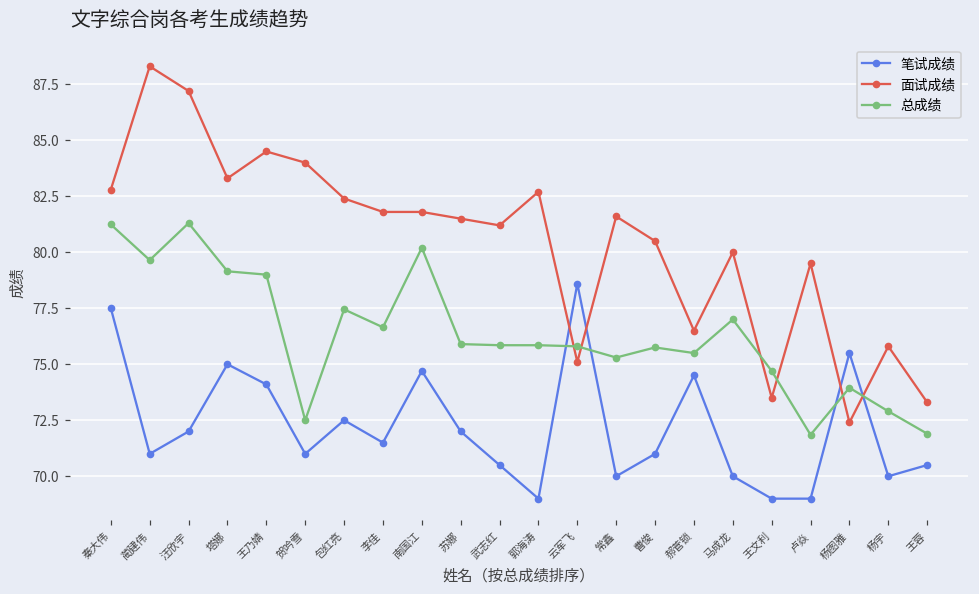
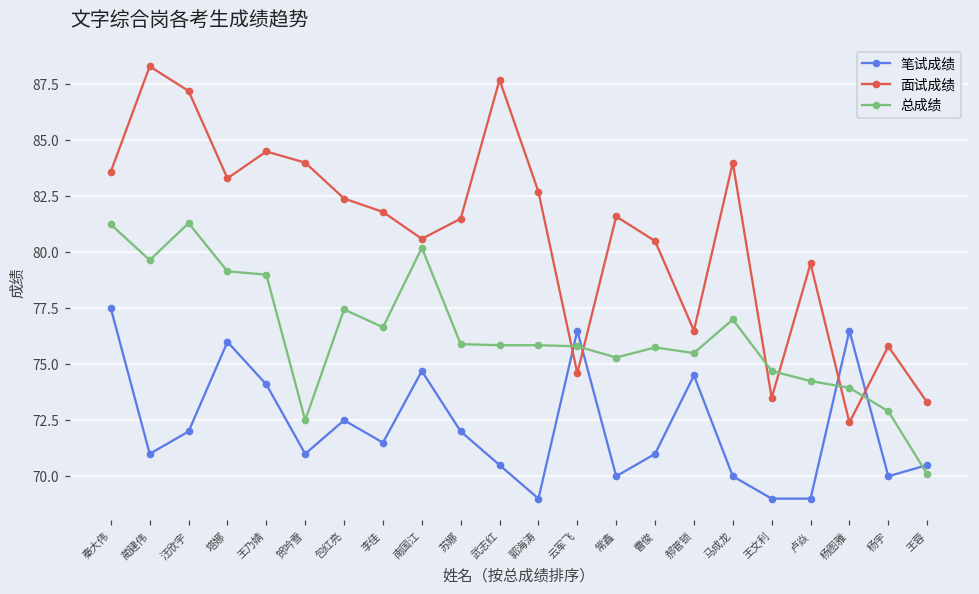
面试成绩, 秦大伟: 82.8 -> 83.6
笔试成绩, 塔娜: 75 -> 76
面试成绩, 南国江: 81.8 -> 80.6
面试成绩, 武志红: 81.2 -> 87.7
笔试成绩, 云军飞: 78.6 -> 76.5
面试成绩, 云军飞: 75.1 -> 74.6
面试成绩, 马成龙: 80 -> 84
总成绩, 卢焱: 71.9 -> 74.3
笔试成绩, 杨图雅: 75.5 -> 76.5
总成绩, 王蓉: 71.9 -> 70.1
